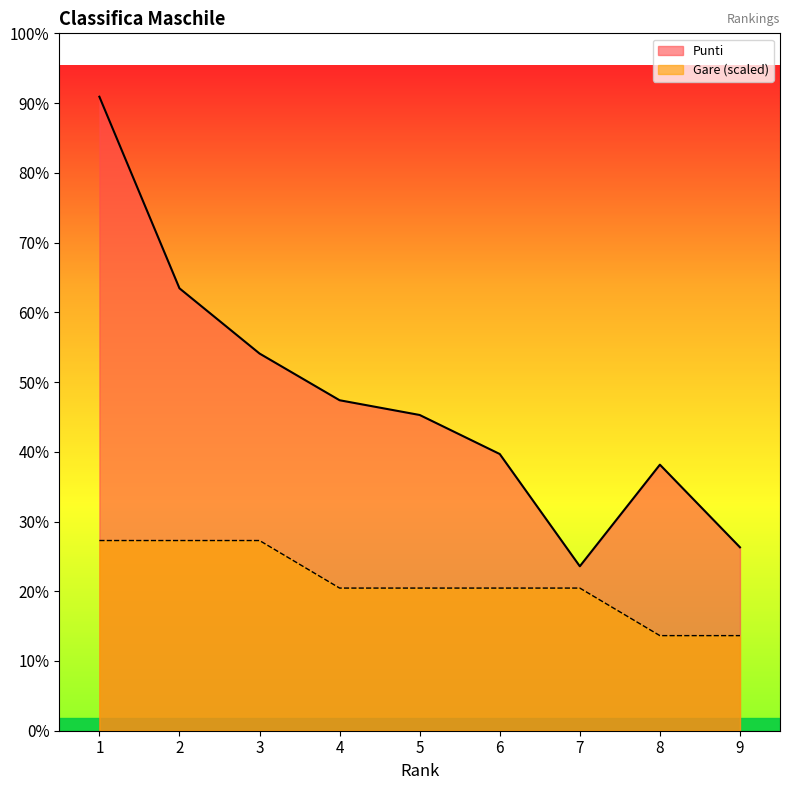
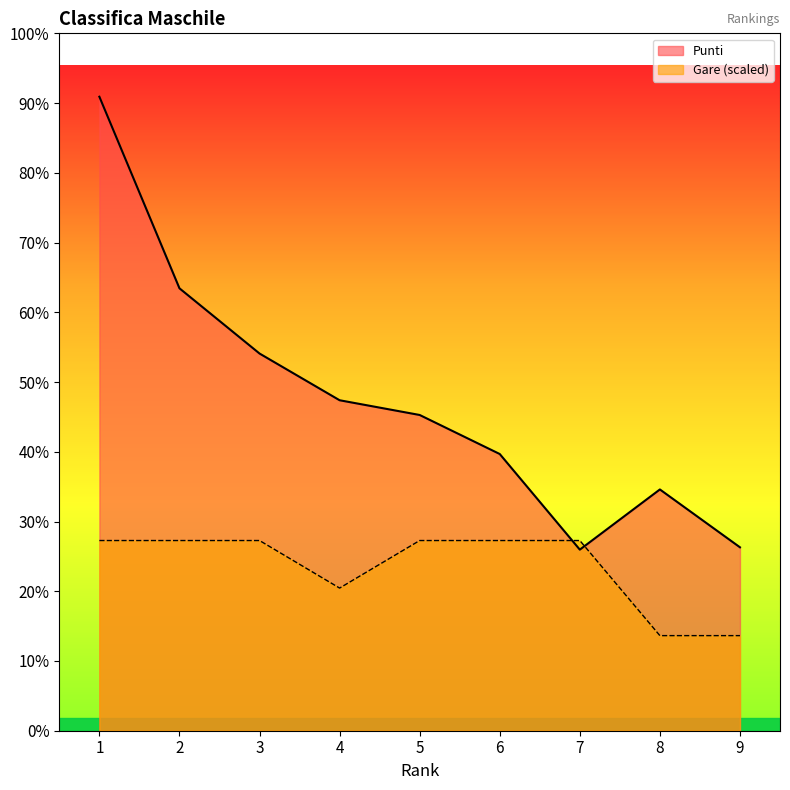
Gare (scaled), 5: 20% -> 27%
Gare (scaled), 6: 20% -> 27%
Punti, 7: 24% -> 26%
Gare (scaled), 7: 20% -> 27%
Punti, 8: 38% -> 35%
